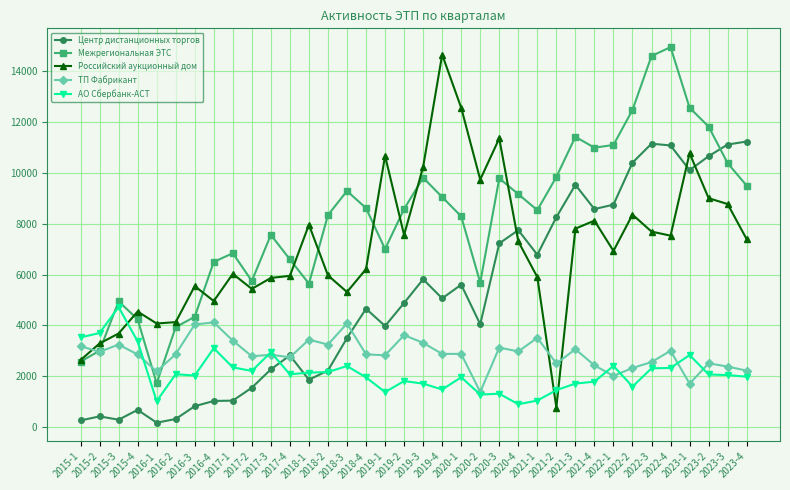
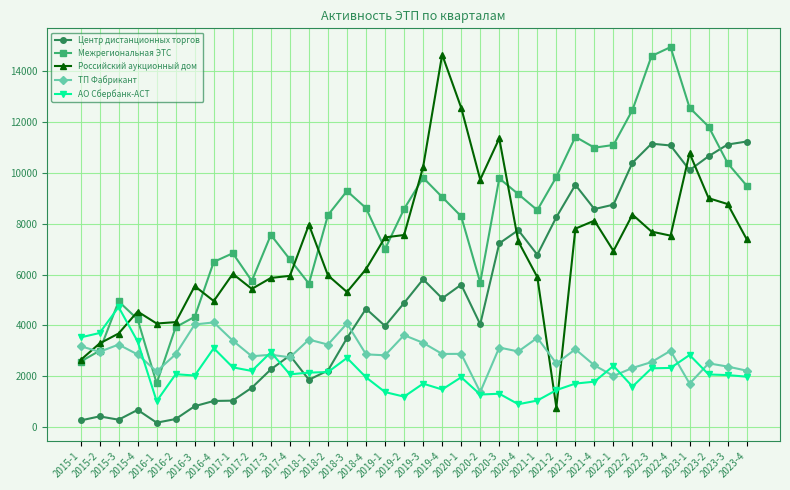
АО Сбербанк-АСТ, 2018-3: 2400 -> 2700
Российский аукционный дом, 2019-1: 10700 -> 7500
АО Сбербанк-АСТ, 2019-2: 1800 -> 1200
